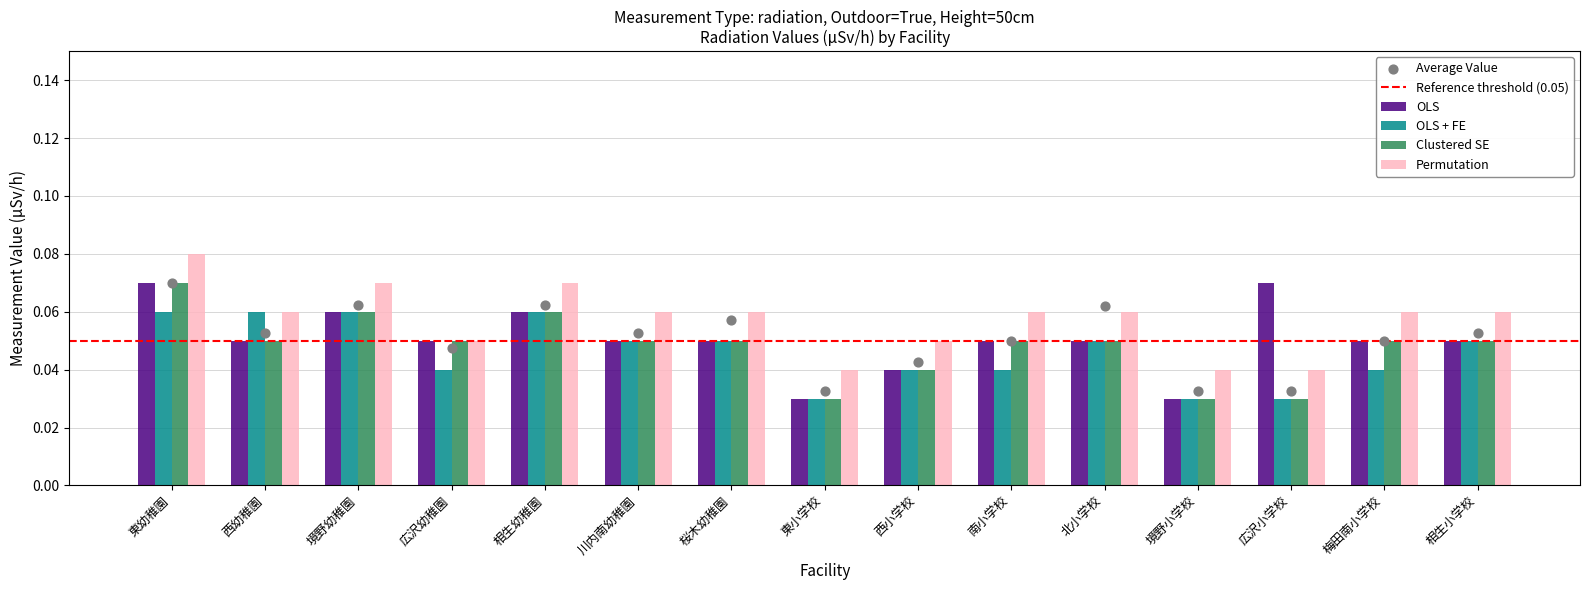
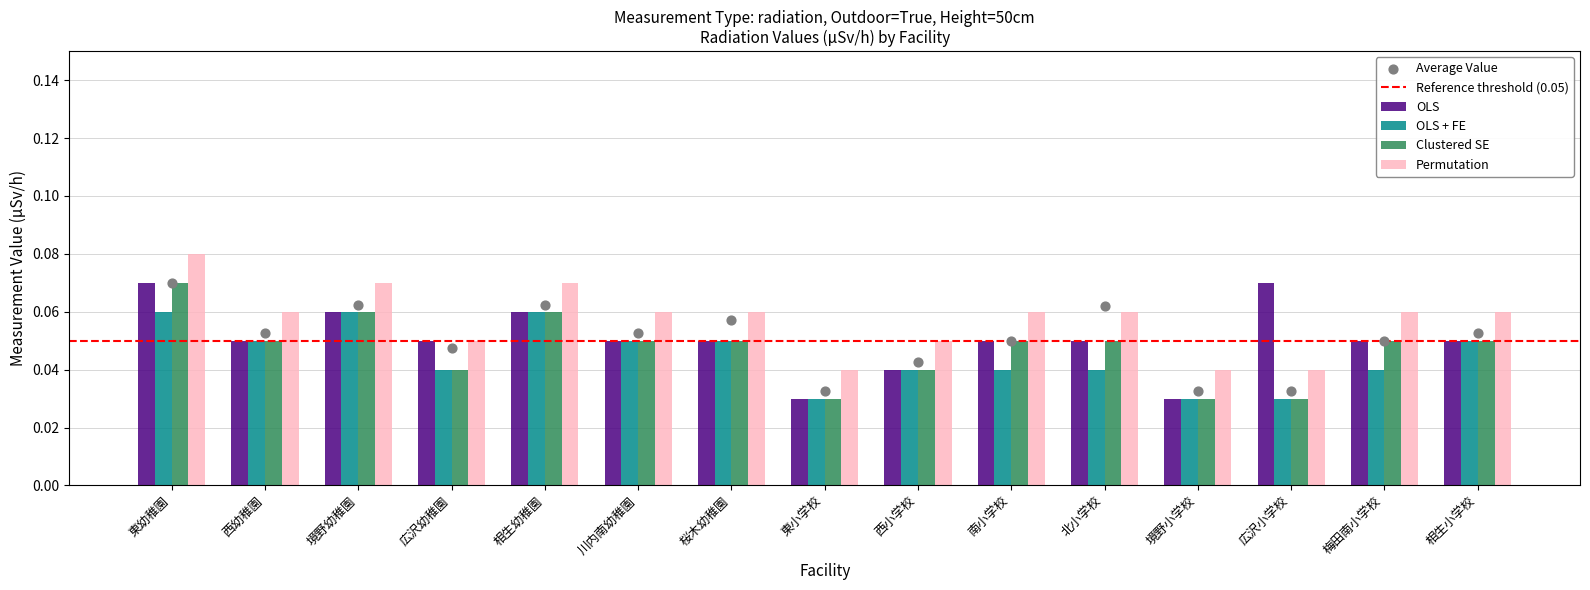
OLS + FE, 西幼稚園: 0.06 -> 0.05
Clustered SE, 広沢幼稚園: 0.05 -> 0.04
OLS + FE, 北小学校: 0.05 -> 0.04
